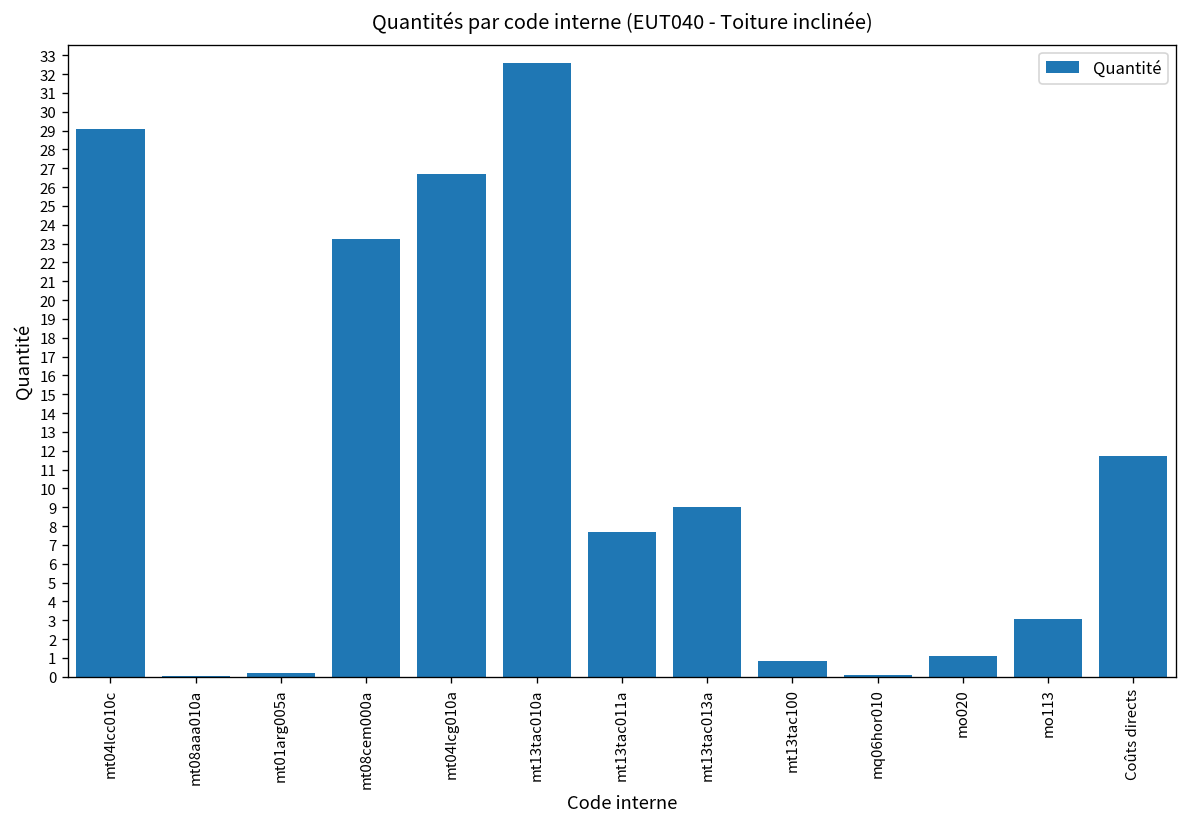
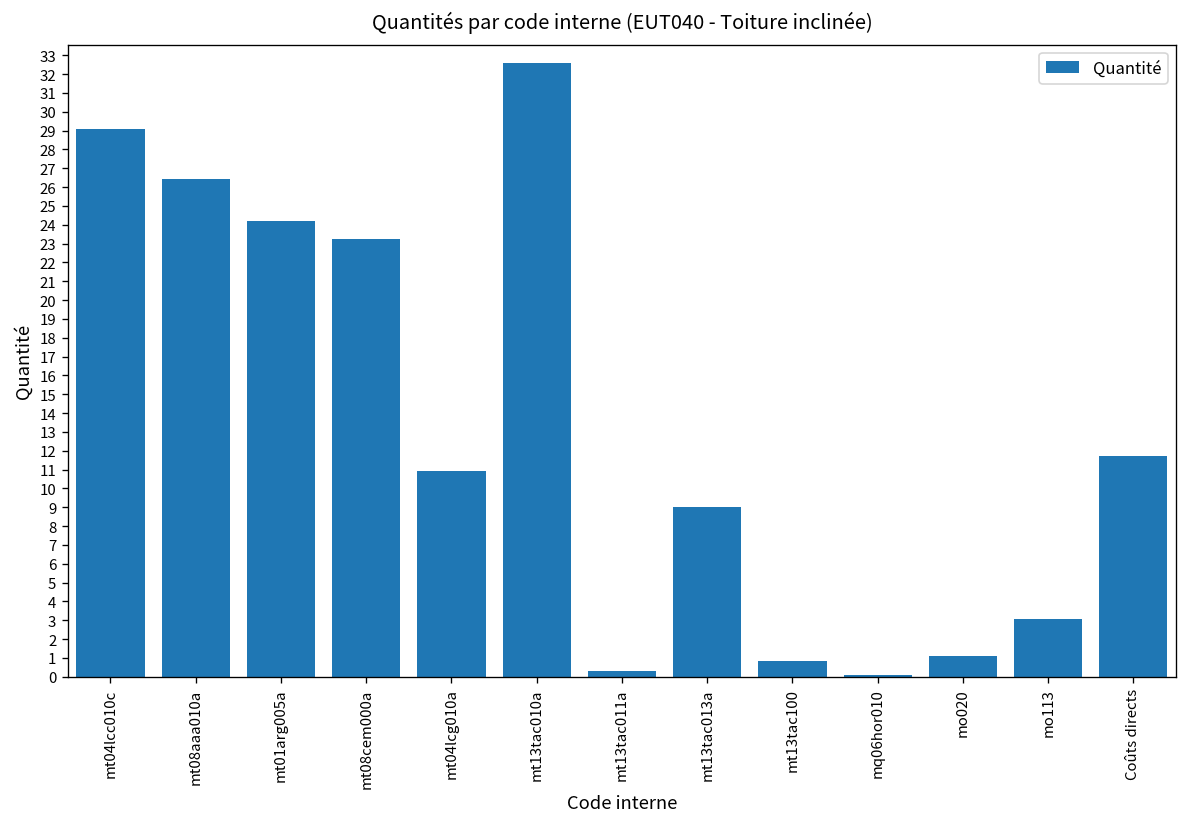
mt08aaa010a: 0.0 -> 26.5
mt01arg005a: 0.2 -> 24.2
mt04lcg010a: 26.7 -> 10.9
mt13tac011a: 7.7 -> 0.3
